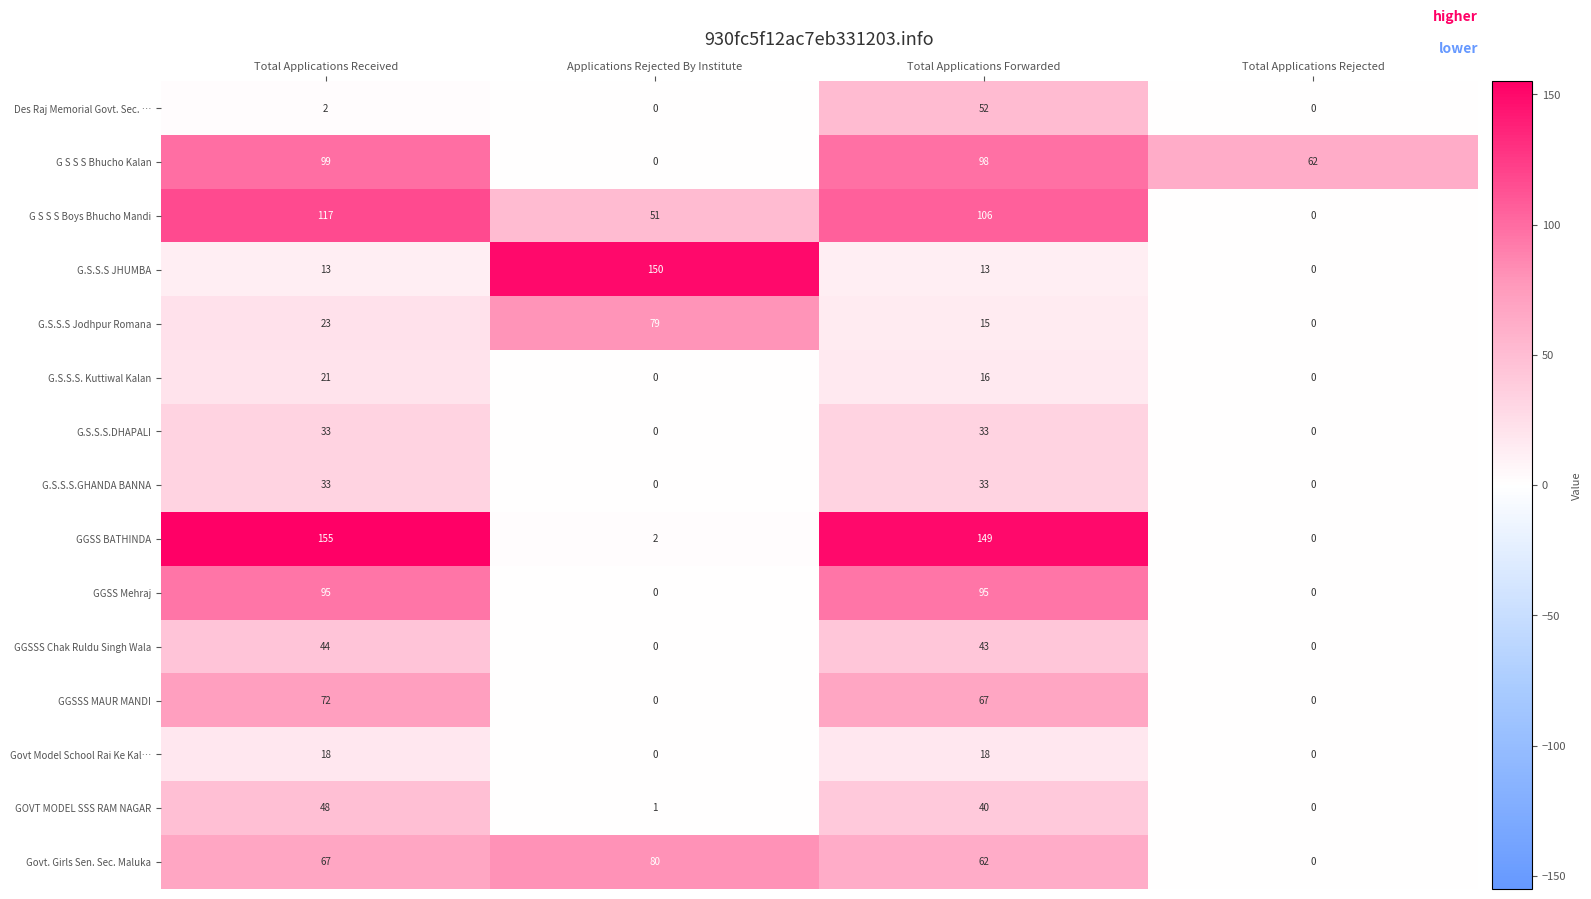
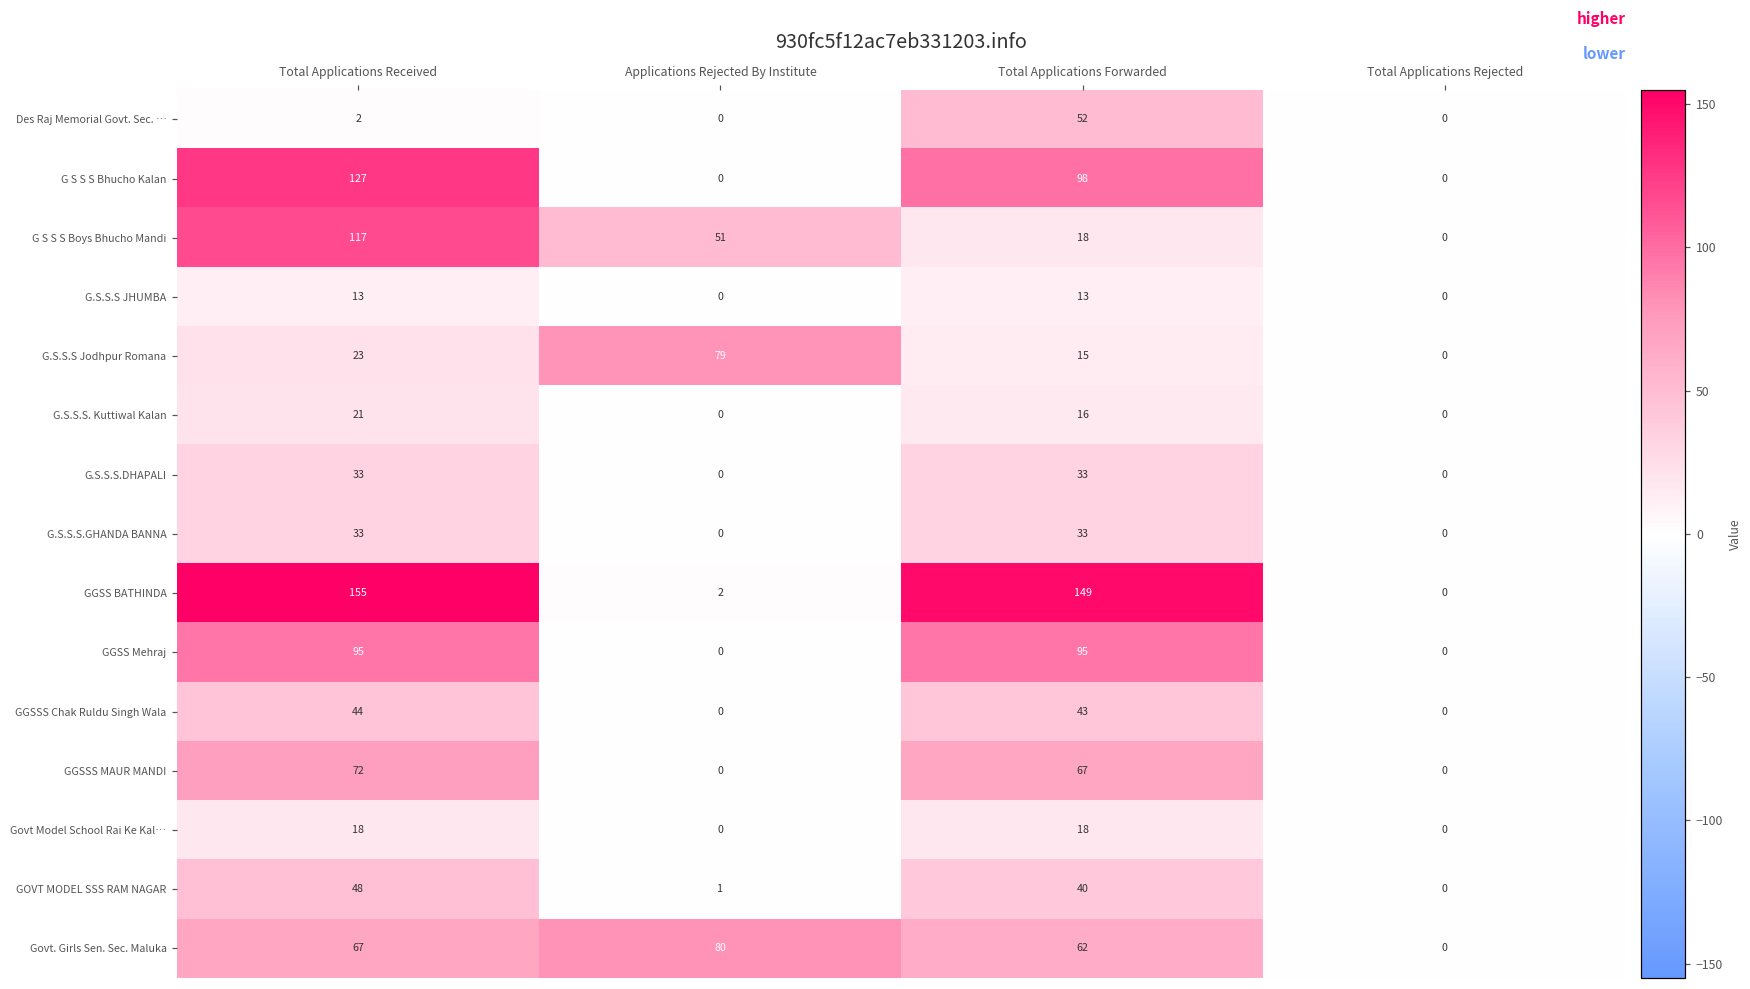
G S S S Bhucho Kalan, Total Applications Received: 99 -> 127
G S S S Bhucho Kalan, Total Applications Rejected: 62 -> 0
G S S S Boys Bhucho Mandi, Total Applications Forwarded: 106 -> 18
G.S.S.S JHUMBA, Applications Rejected By Institute: 150 -> 0
